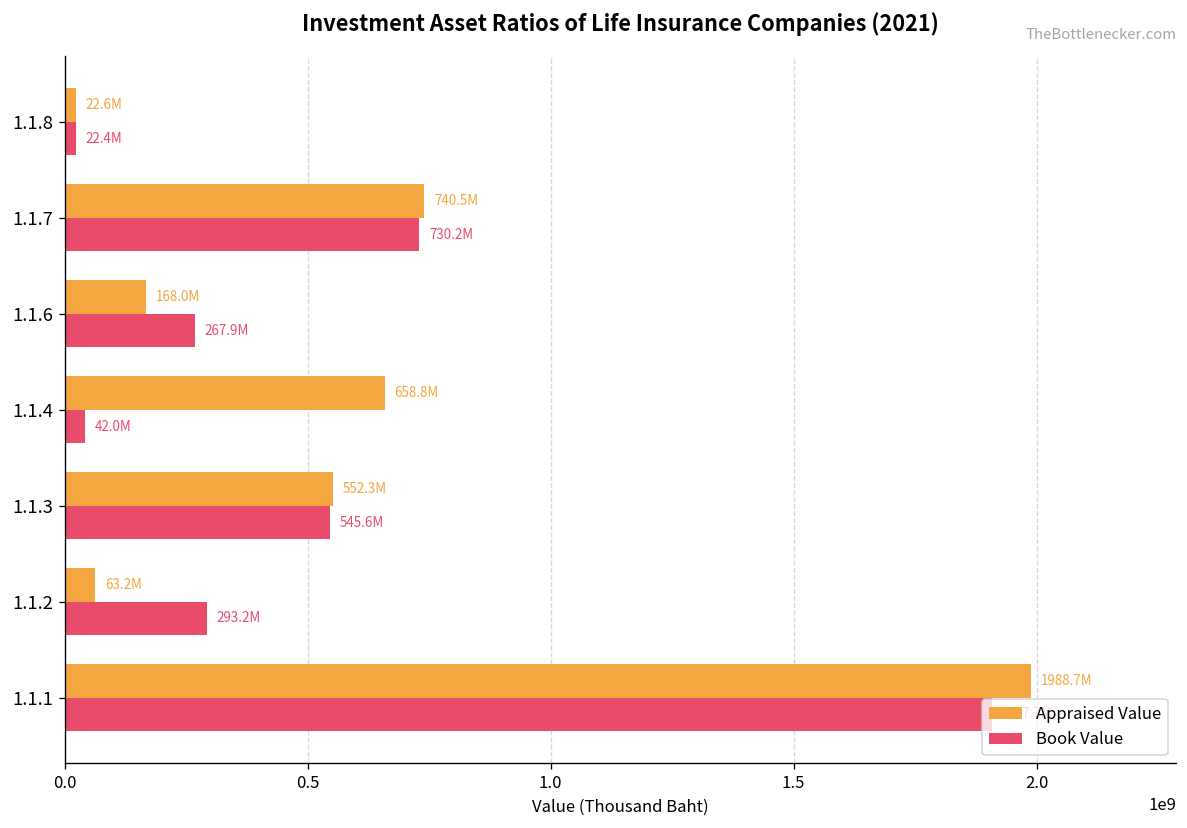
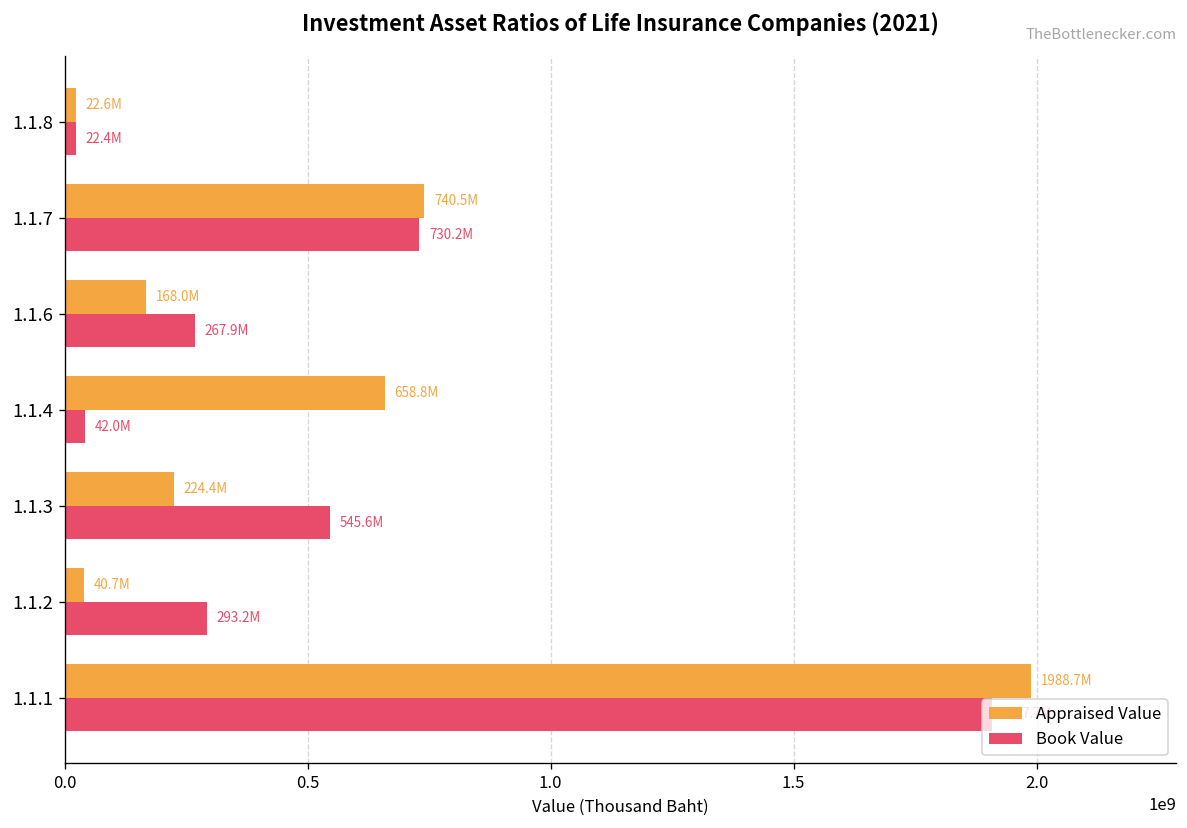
Appraised Value, 1.1.3: 552.3M -> 224.4M
Appraised Value, 1.1.2: 63.2M -> 40.7M
